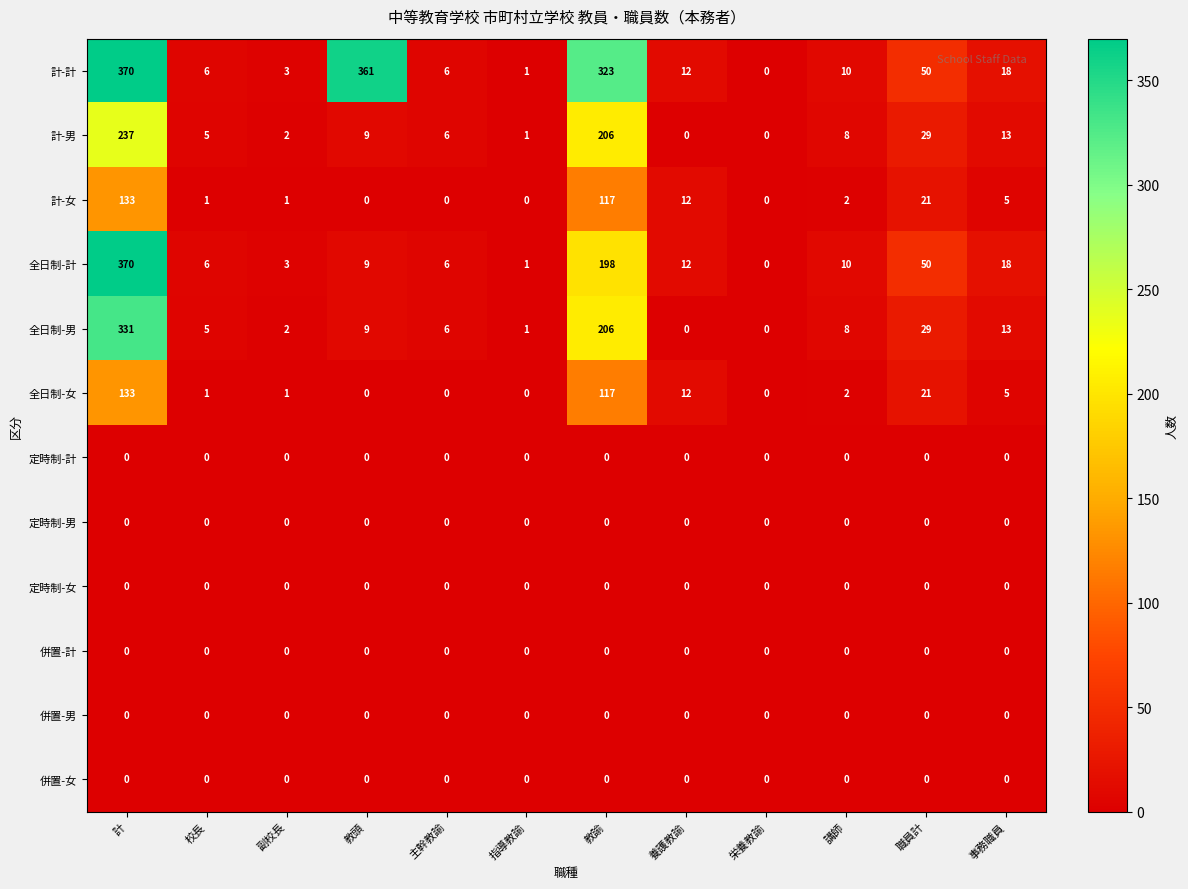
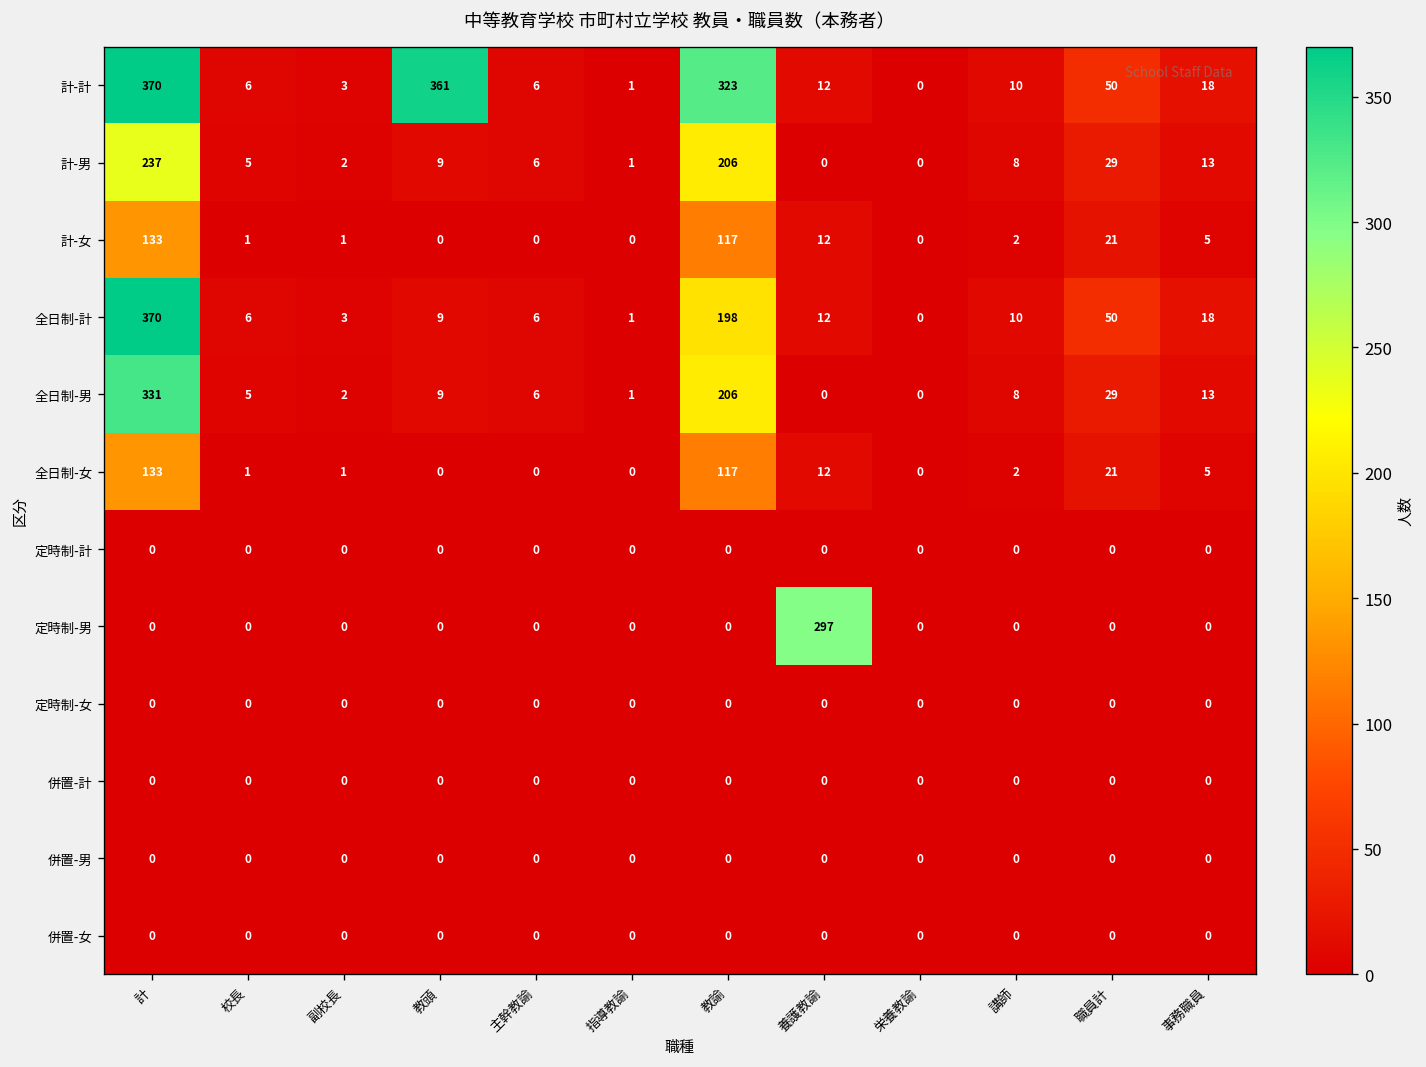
定時制-男, 養護教諭: 0 -> 297
